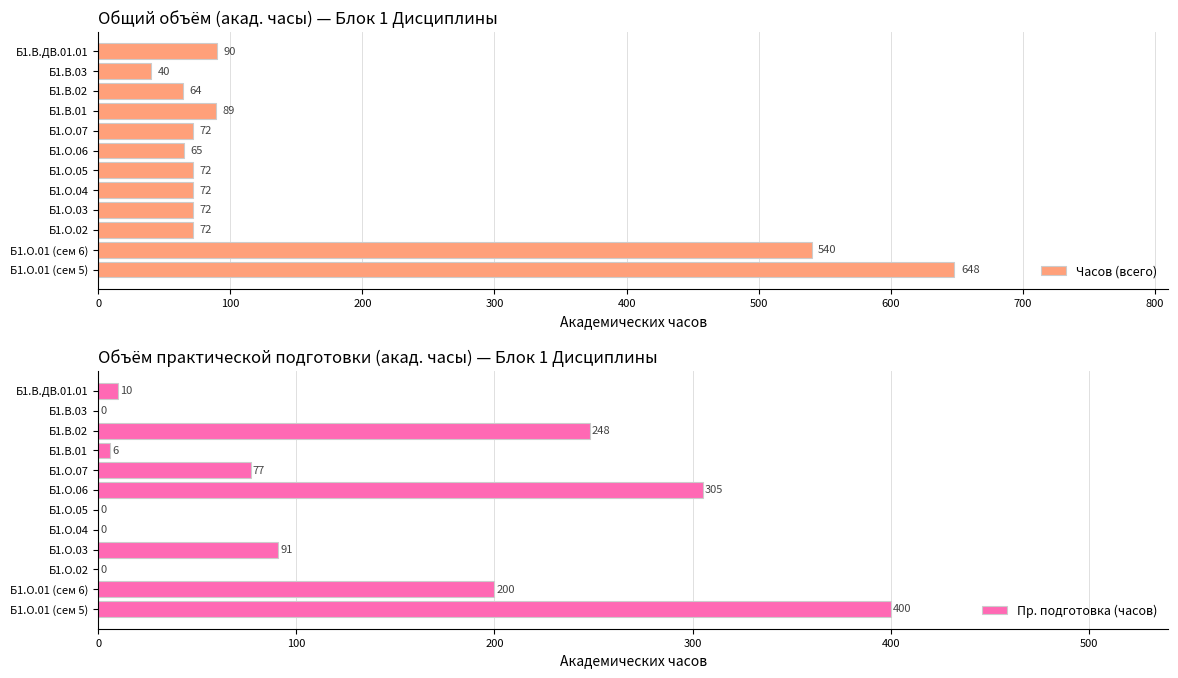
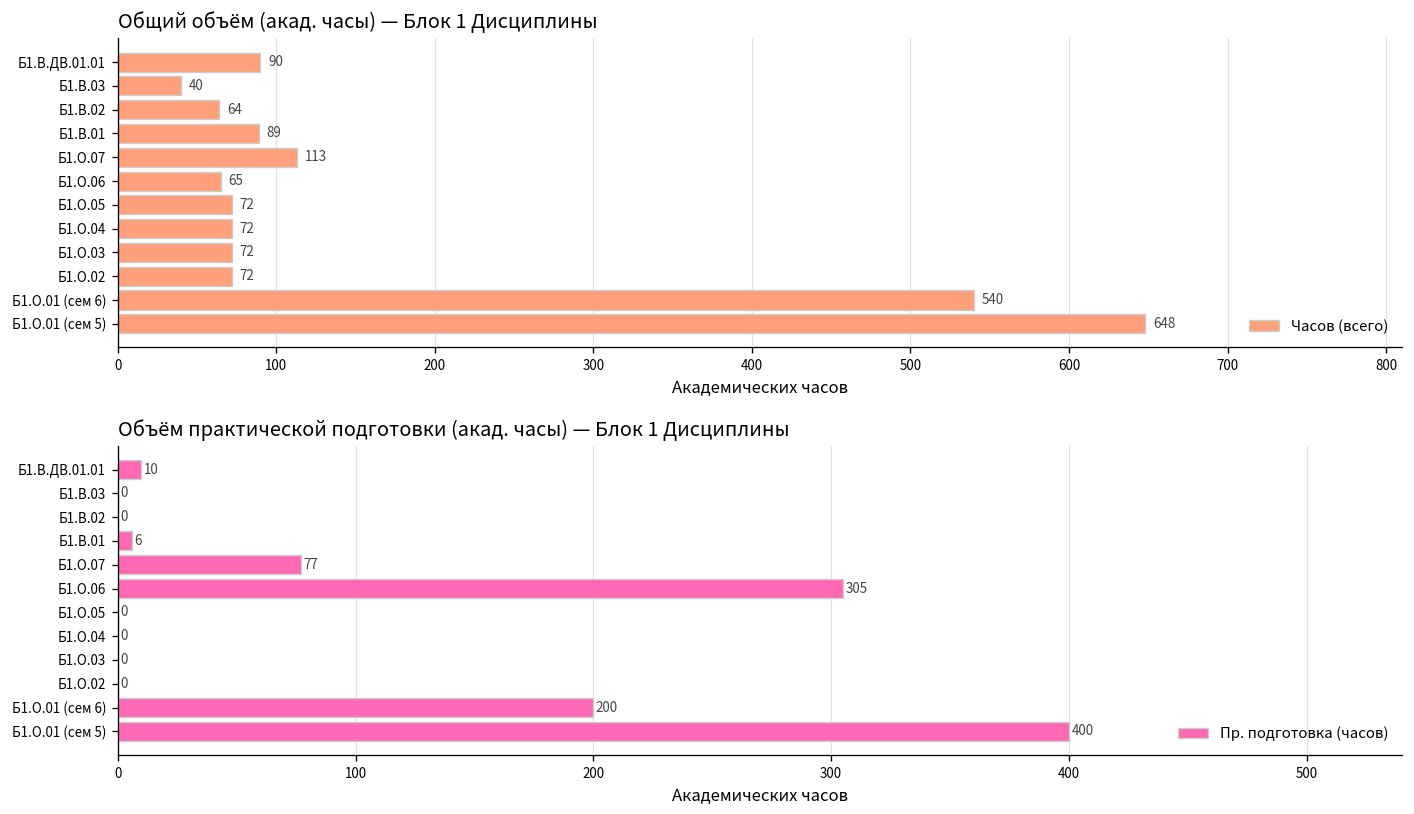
Общий объём (акад. часы) — Блок 1 Дисциплины, Б1.О.07: 72 -> 113
Объём практической подготовки (акад. часы) — Блок 1 Дисциплины, Б1.В.02: 248 -> 0
Объём практической подготовки (акад. часы) — Блок 1 Дисциплины, Б1.О.03: 91 -> 0
